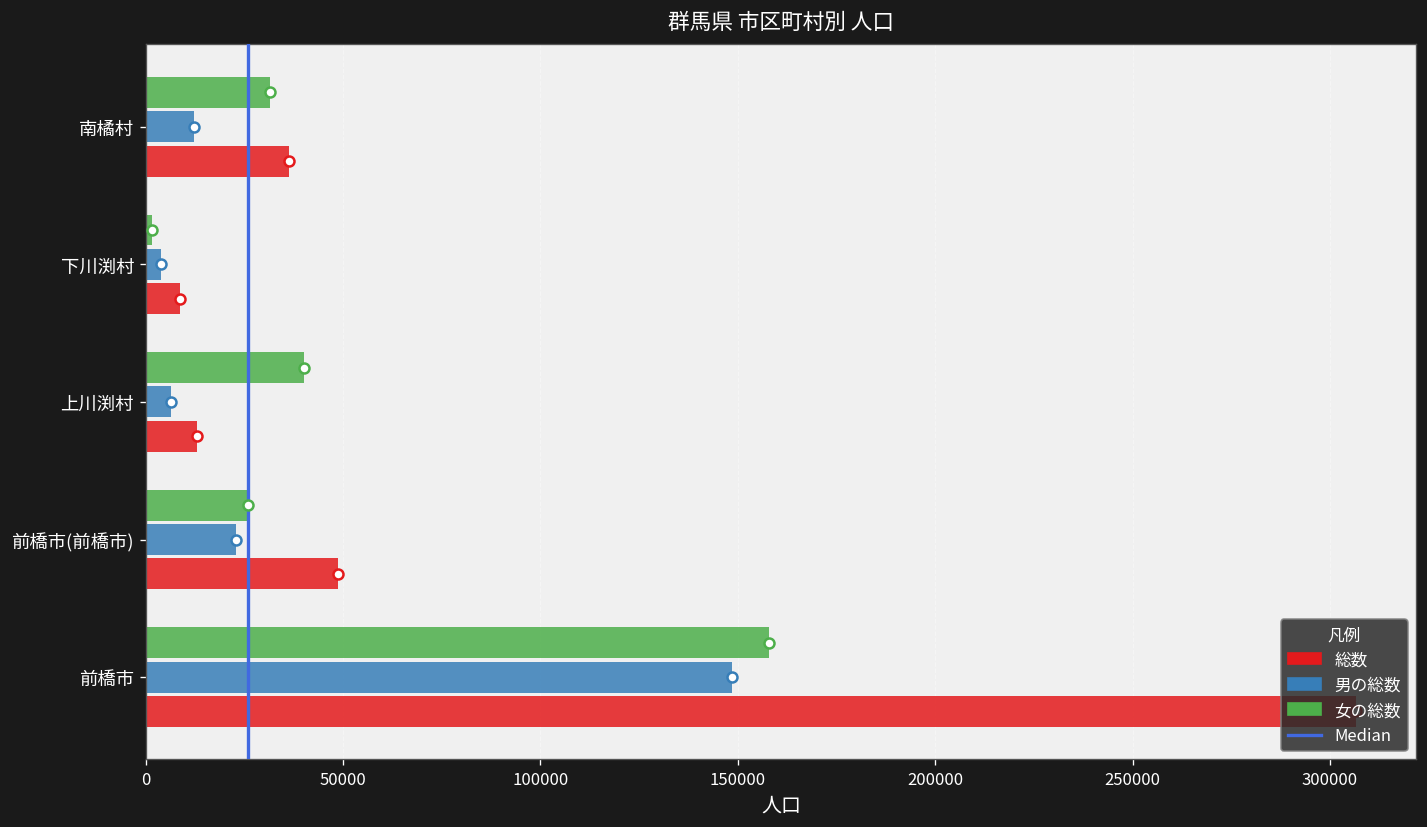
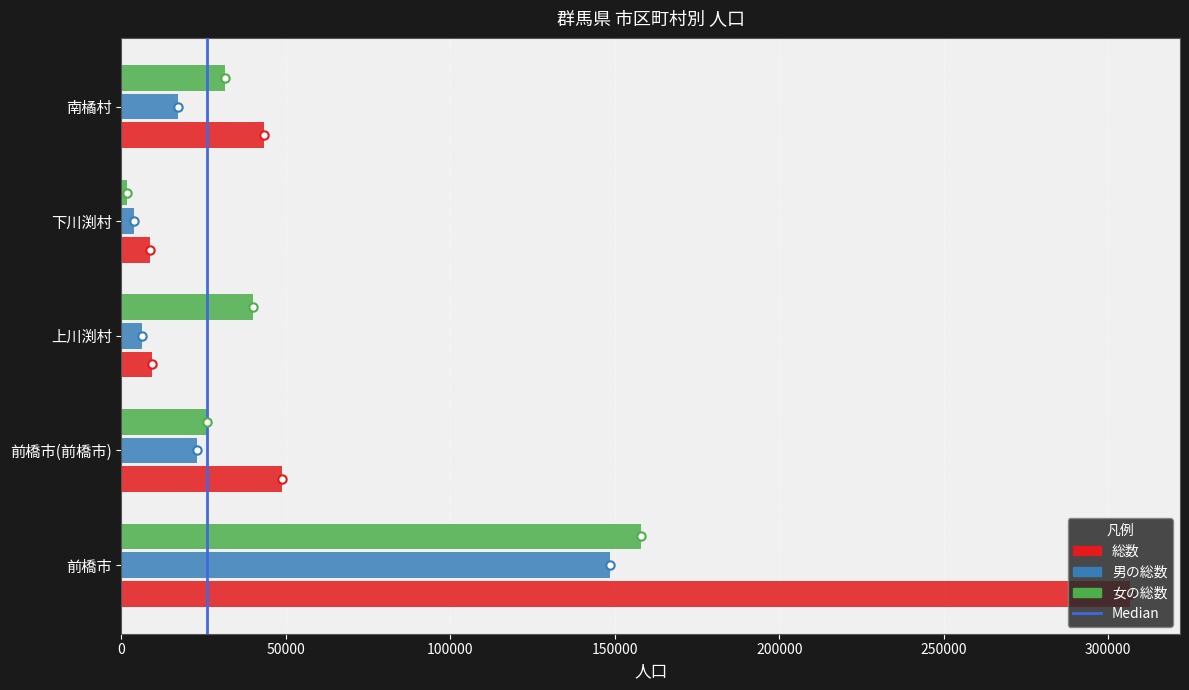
男の総数, 南橘村: 12000 -> 17000
総数, 南橘村: 36000 -> 43000
総数, 上川渕村: 13000 -> 9000
